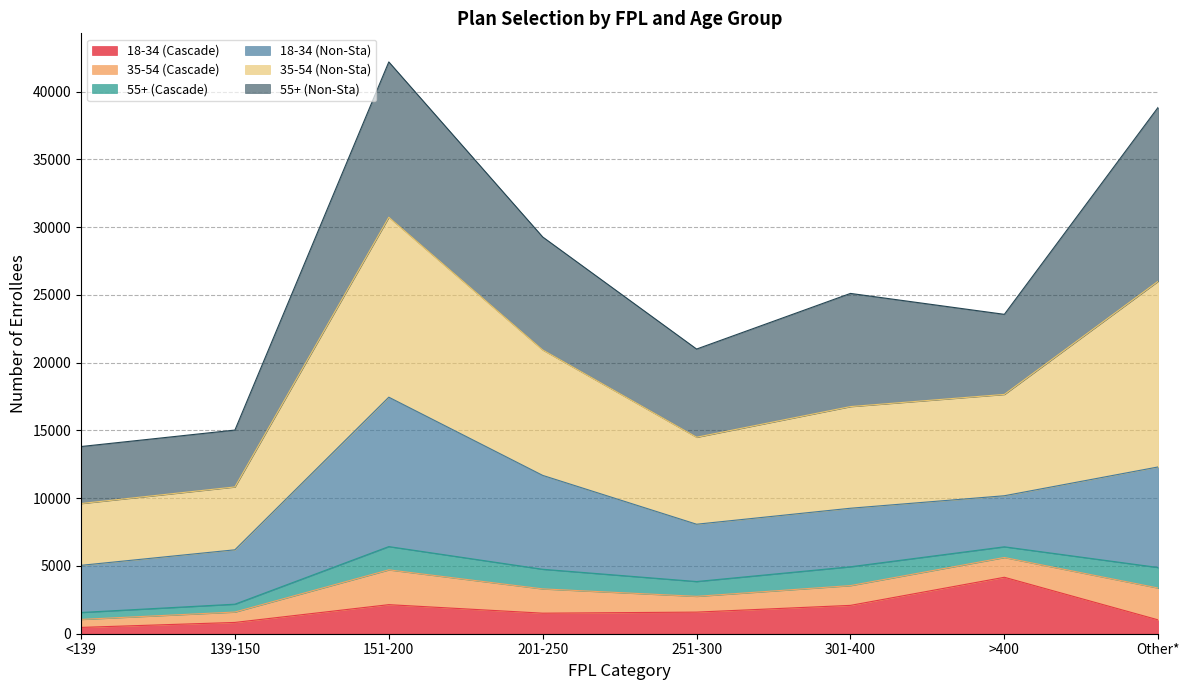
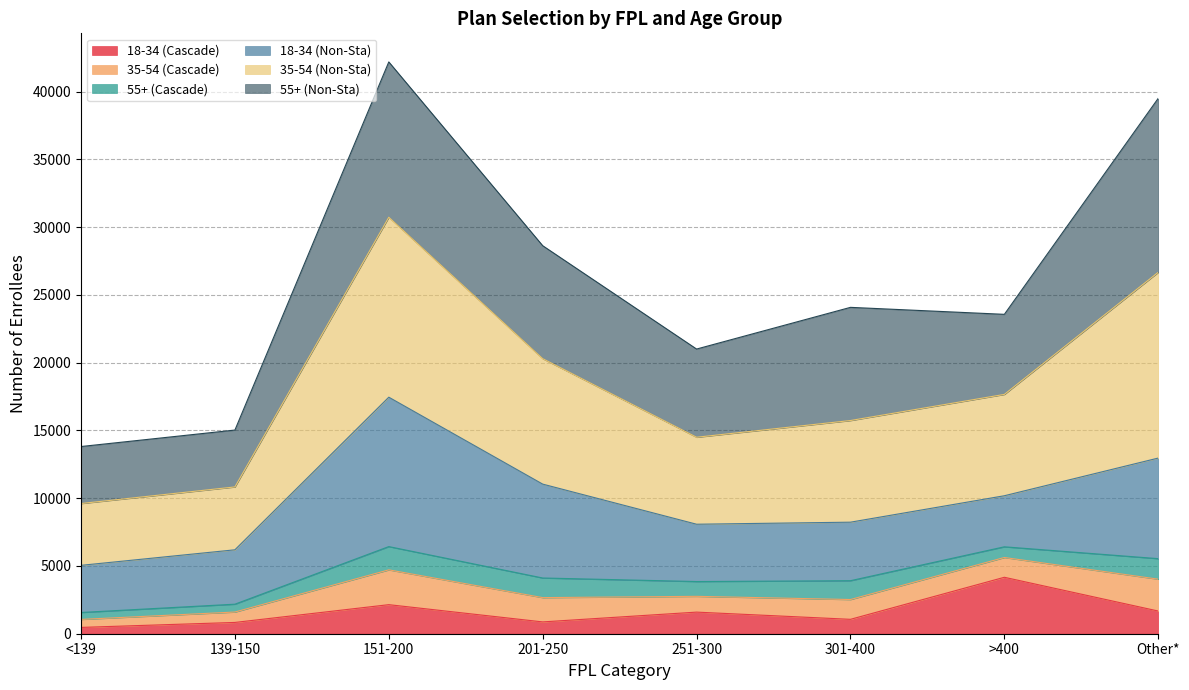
18-34 (Cascade), 201-250: 1500 -> 900
18-34 (Cascade), 301-400: 2100 -> 1100
18-34 (Cascade), Other*: 1000 -> 1700
